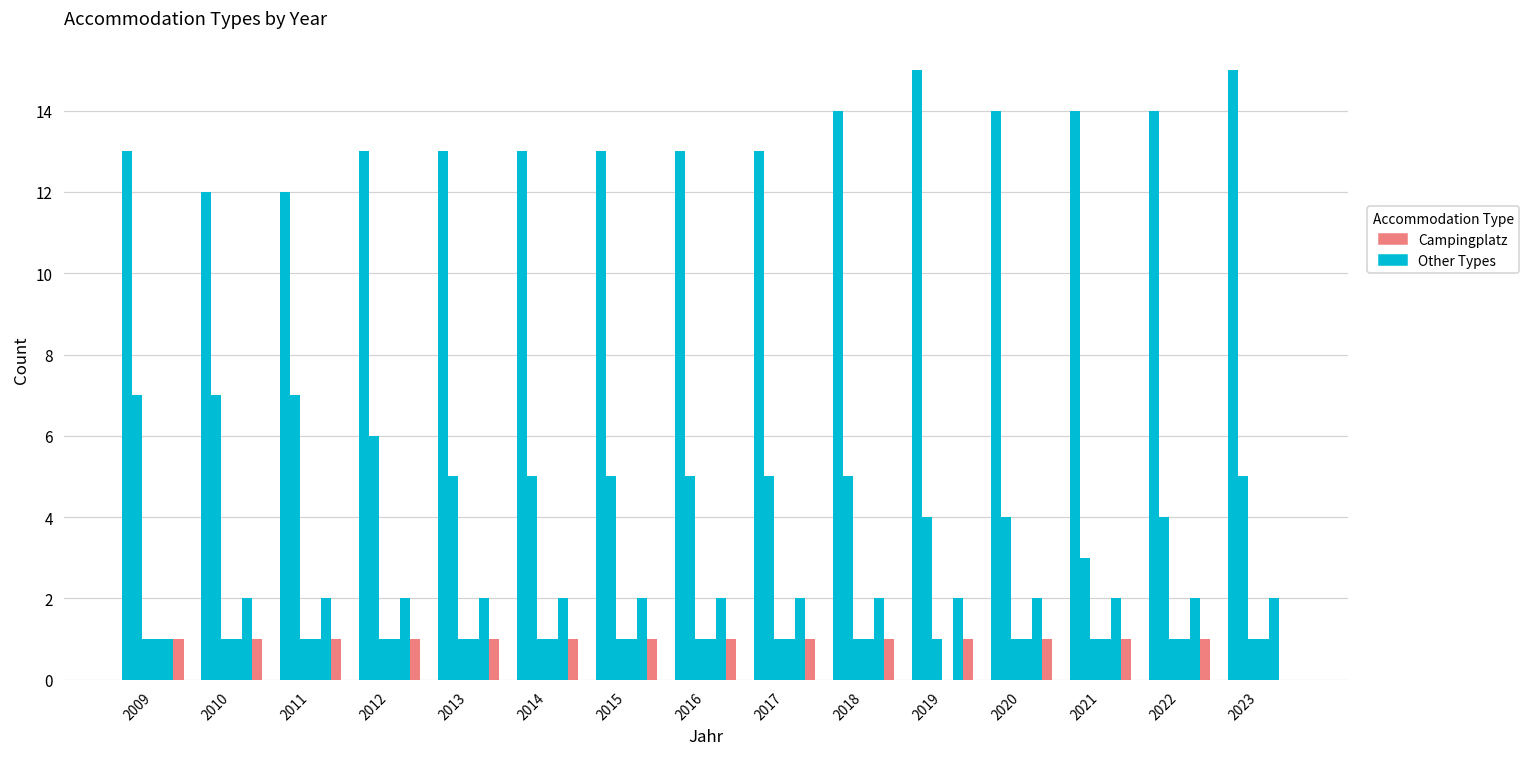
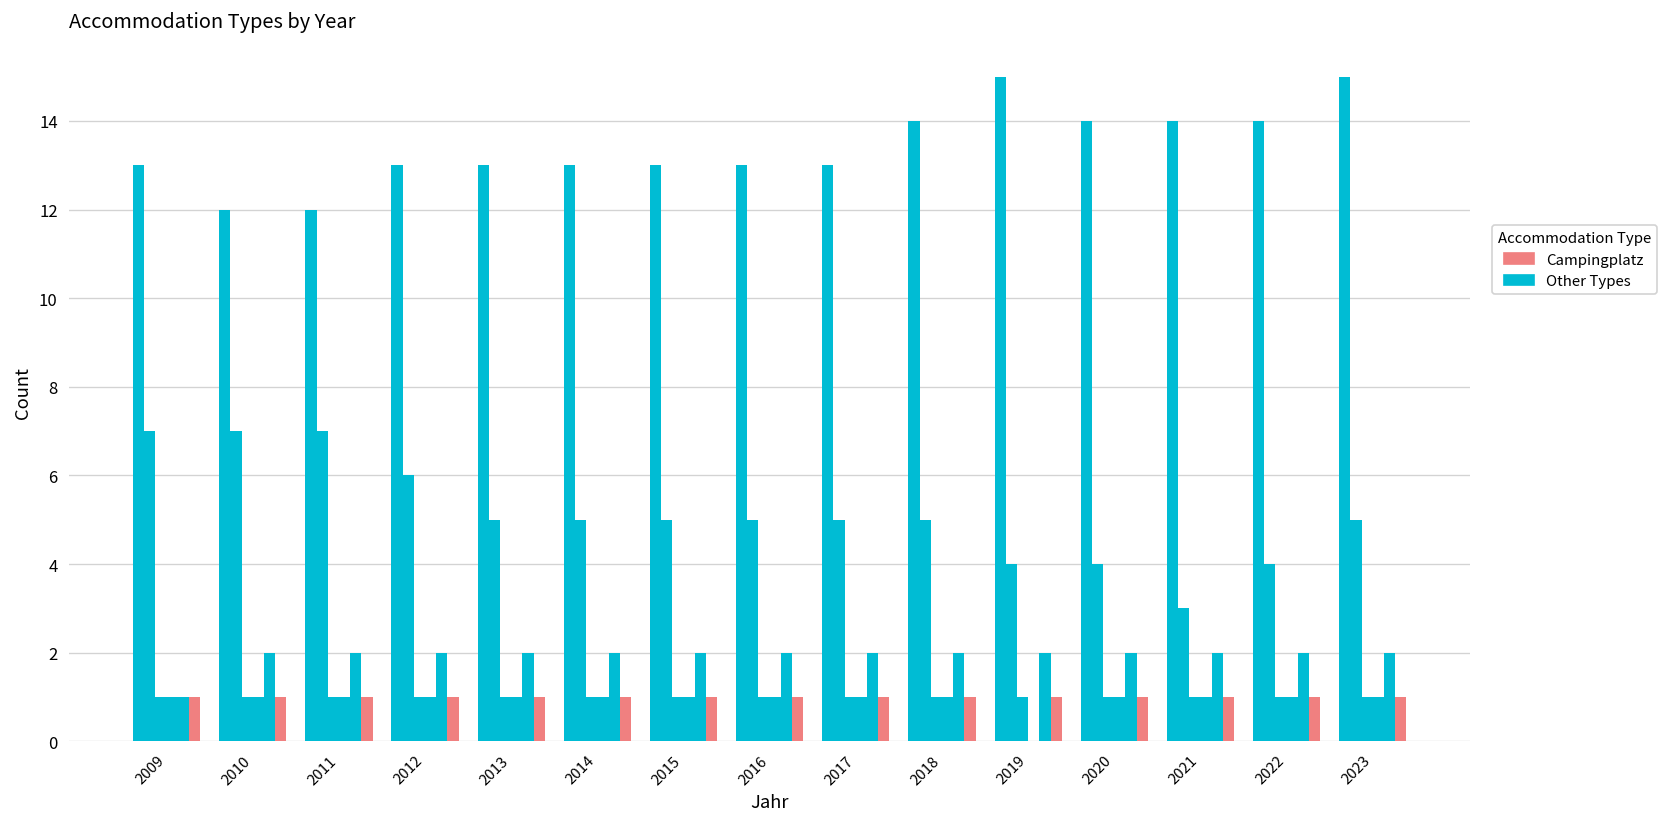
Campingplatz, 2023: 0 -> 1
